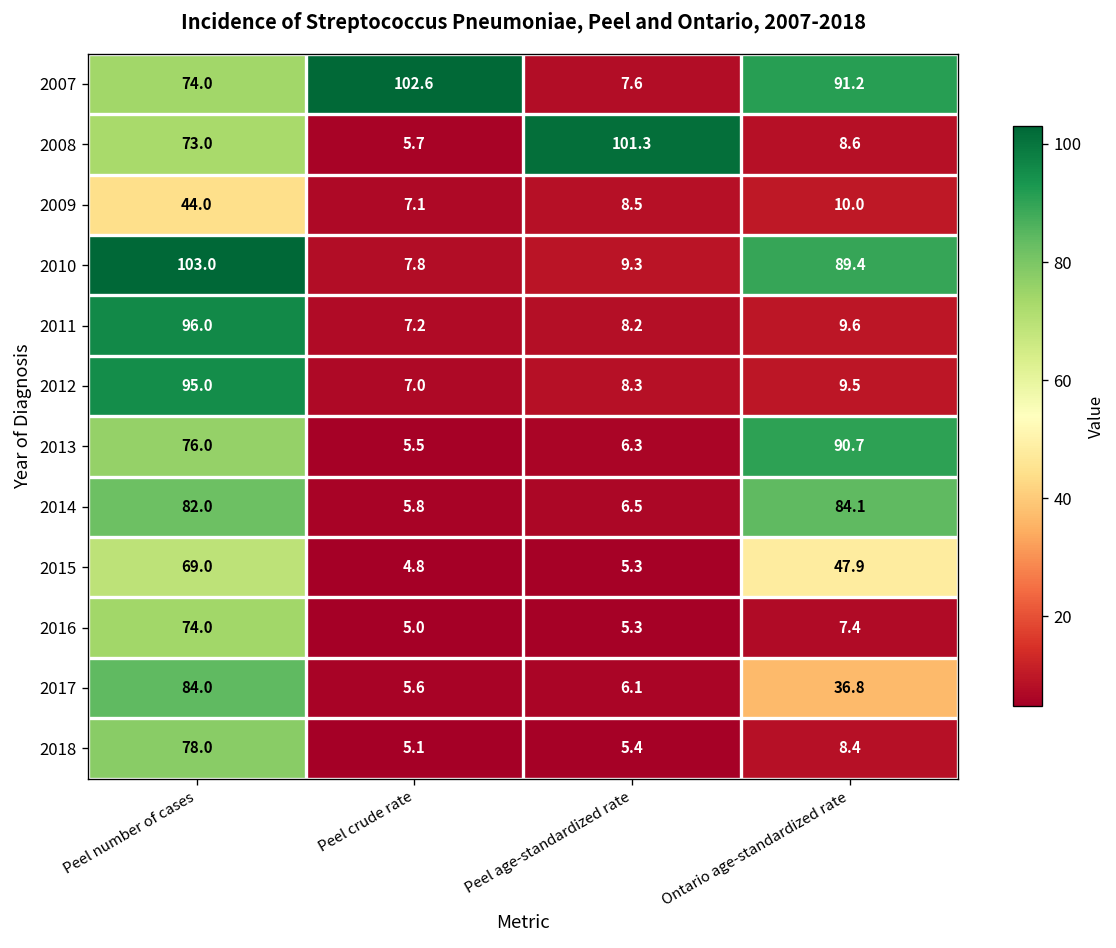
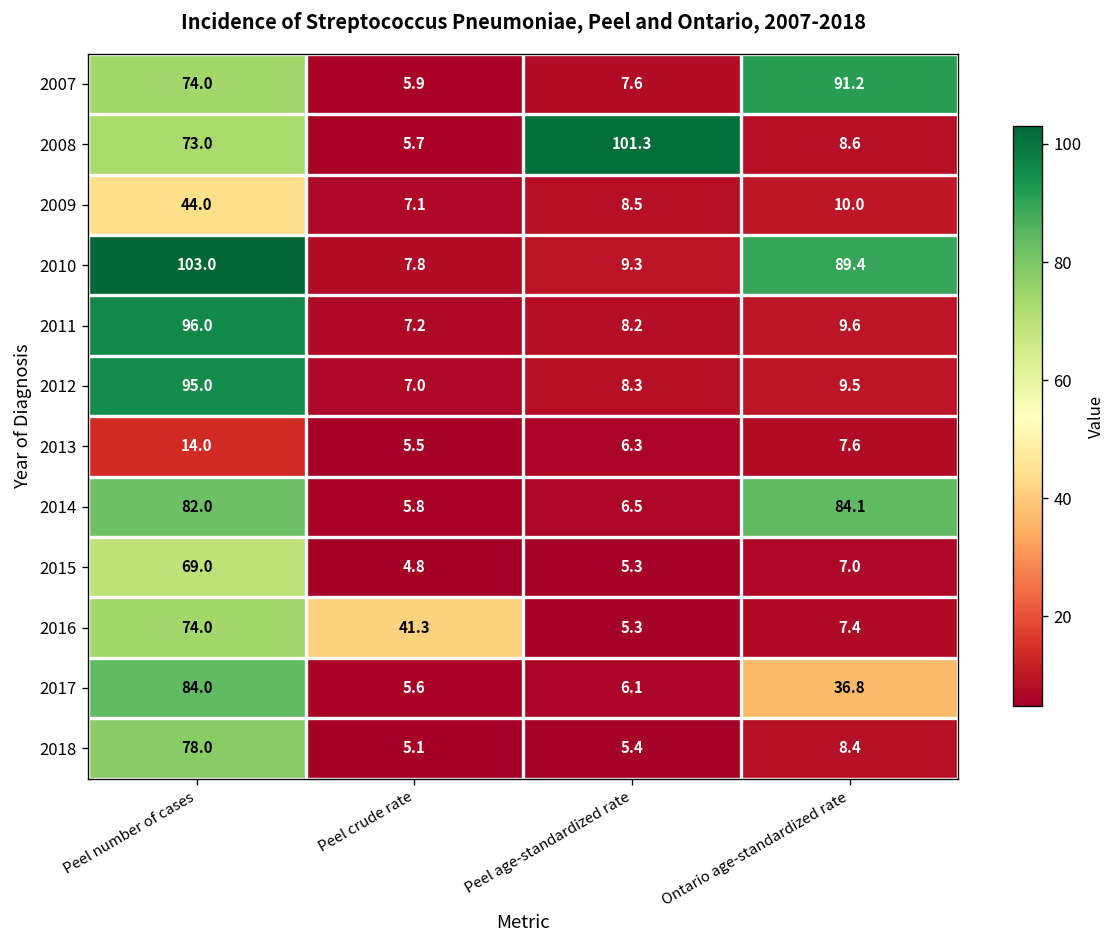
2007, Peel crude rate: 102.6 -> 5.9
2013, Peel number of cases: 76.0 -> 14.0
2013, Ontario age-standardized rate: 90.7 -> 7.6
2015, Ontario age-standardized rate: 47.9 -> 7.0
2016, Peel crude rate: 5.0 -> 41.3
